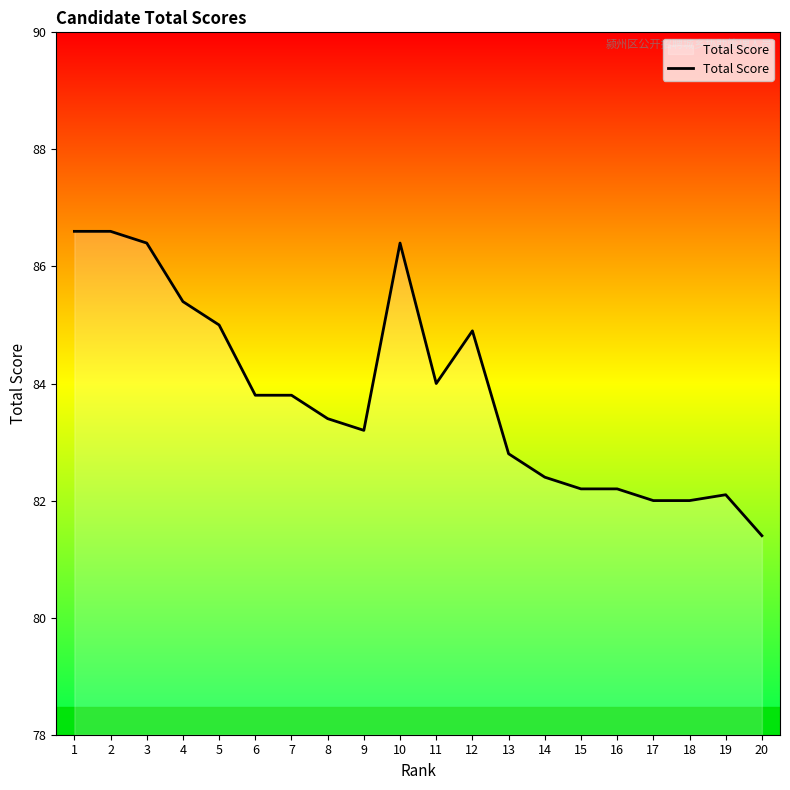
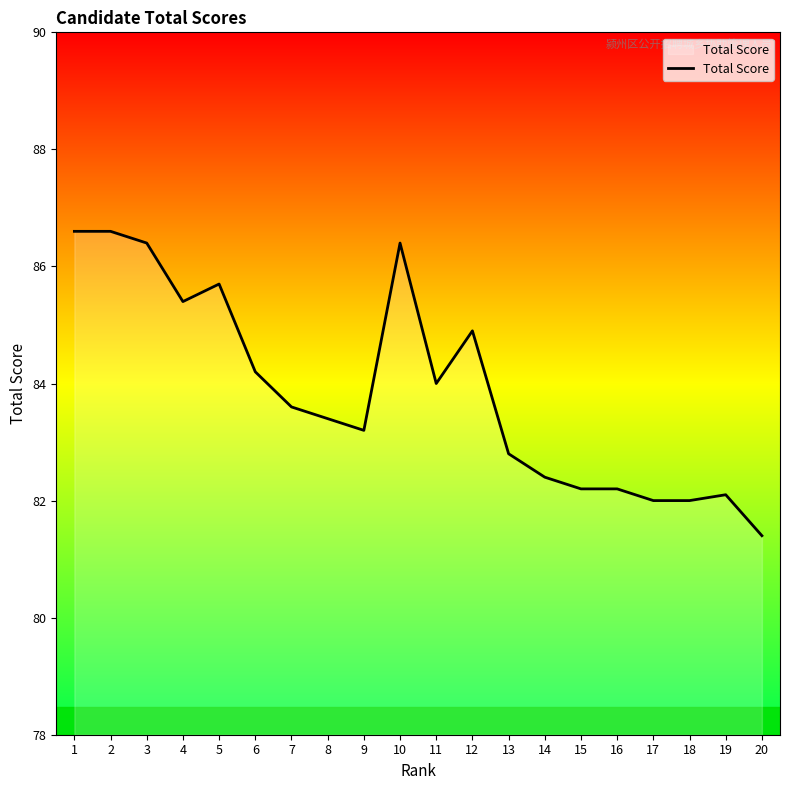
5: 85.0 -> 85.7
6: 83.8 -> 84.2
7: 83.8 -> 83.6
